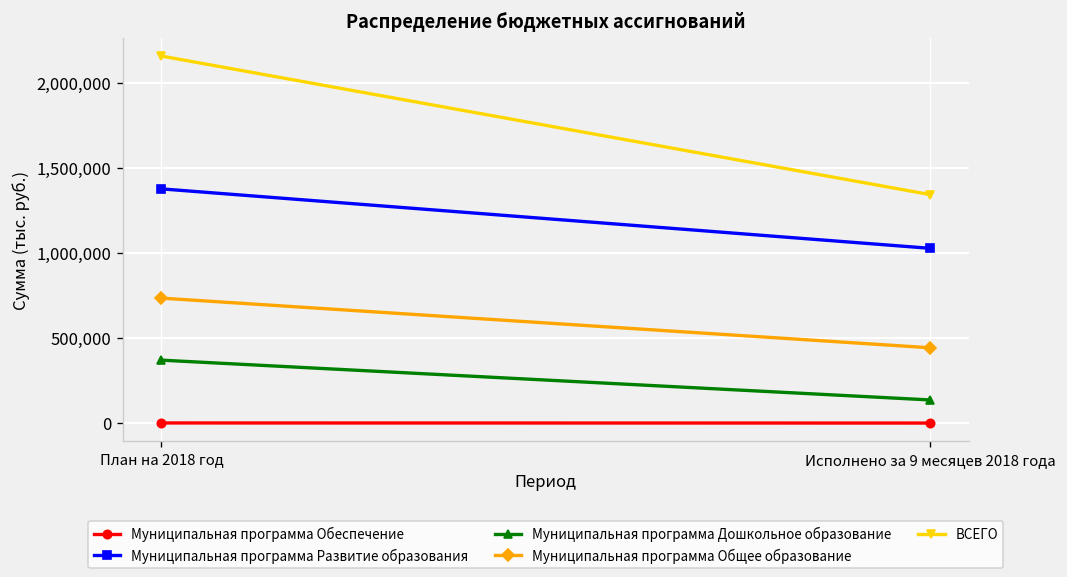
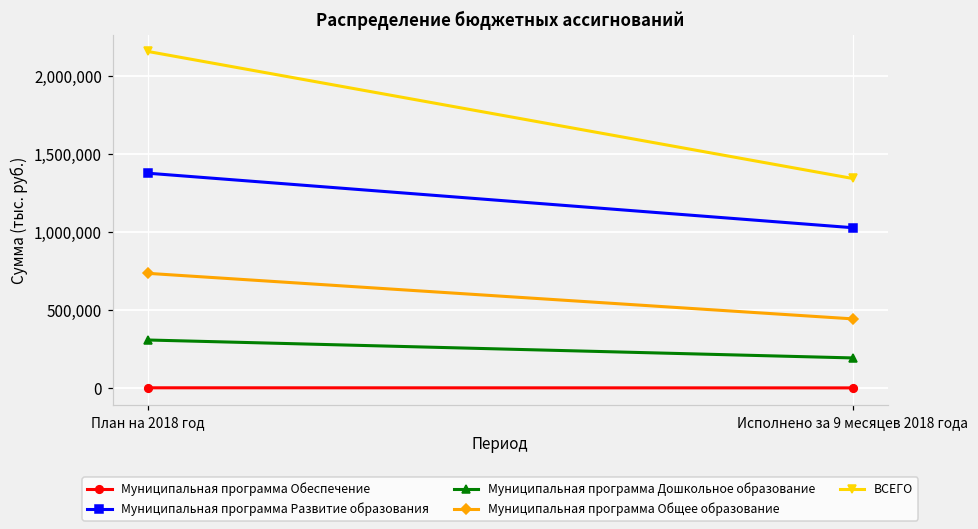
Муниципальная программа Дошкольное образование, План на 2018 год: 370,000 -> 310,000
Муниципальная программа Дошкольное образование, Исполнено за 9 месяцев 2018 года: 140,000 -> 190,000
